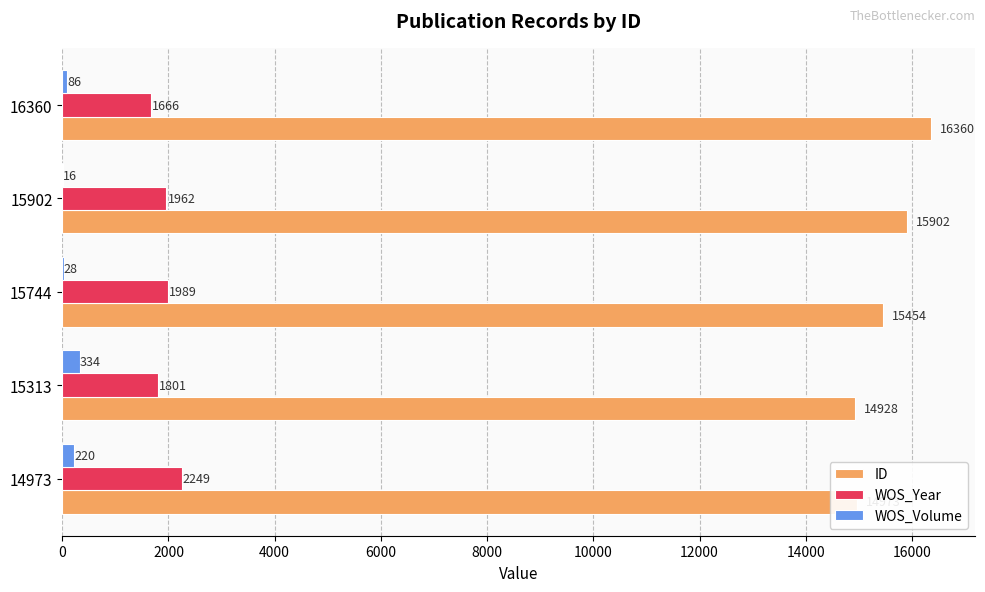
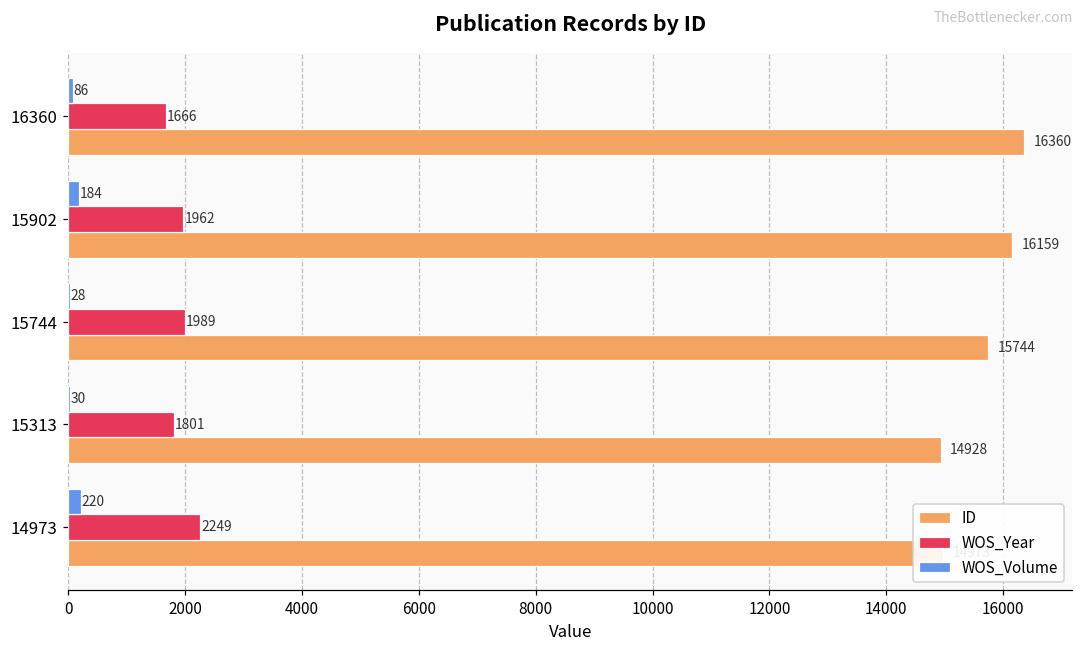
WOS_Volume, 15902: 16 -> 184
ID, 15902: 15902 -> 16159
ID, 15744: 15454 -> 15744
WOS_Volume, 15313: 334 -> 30
